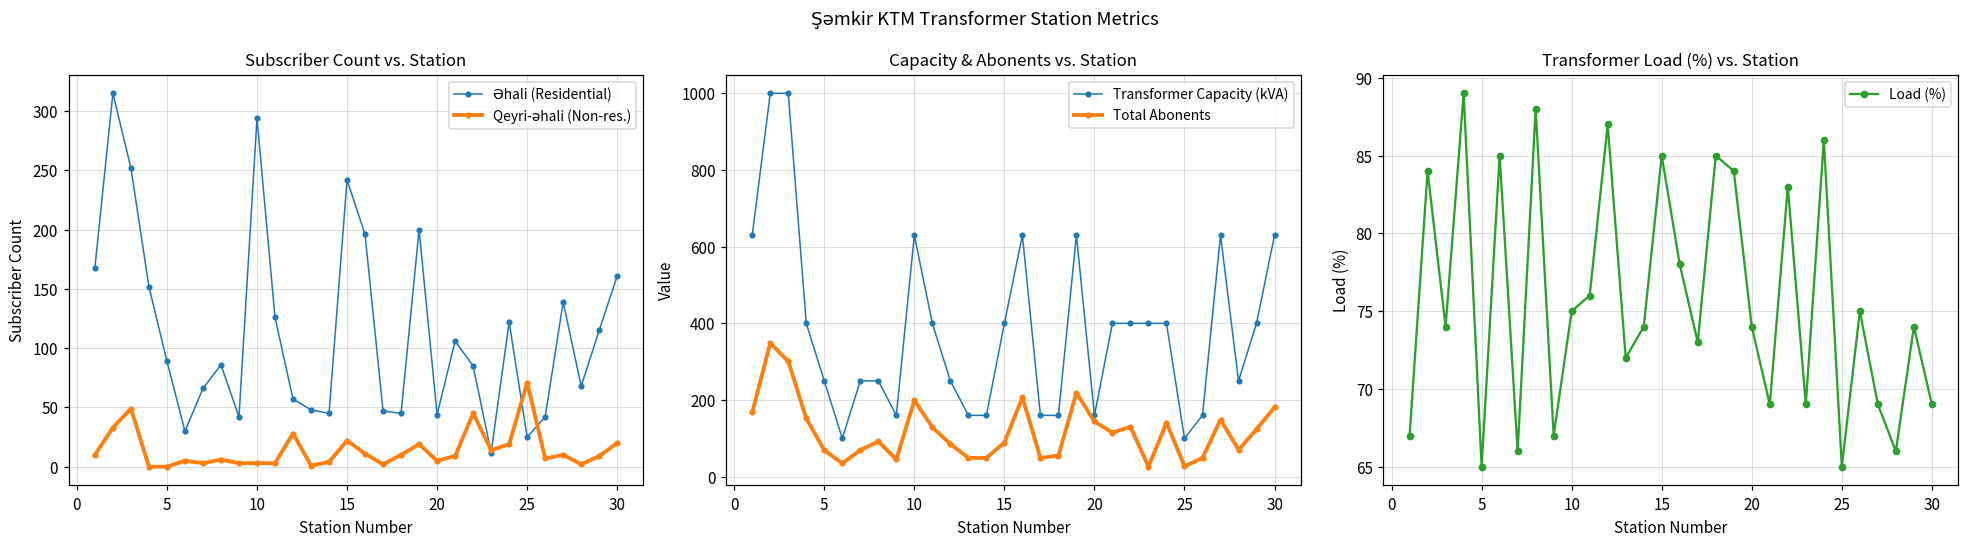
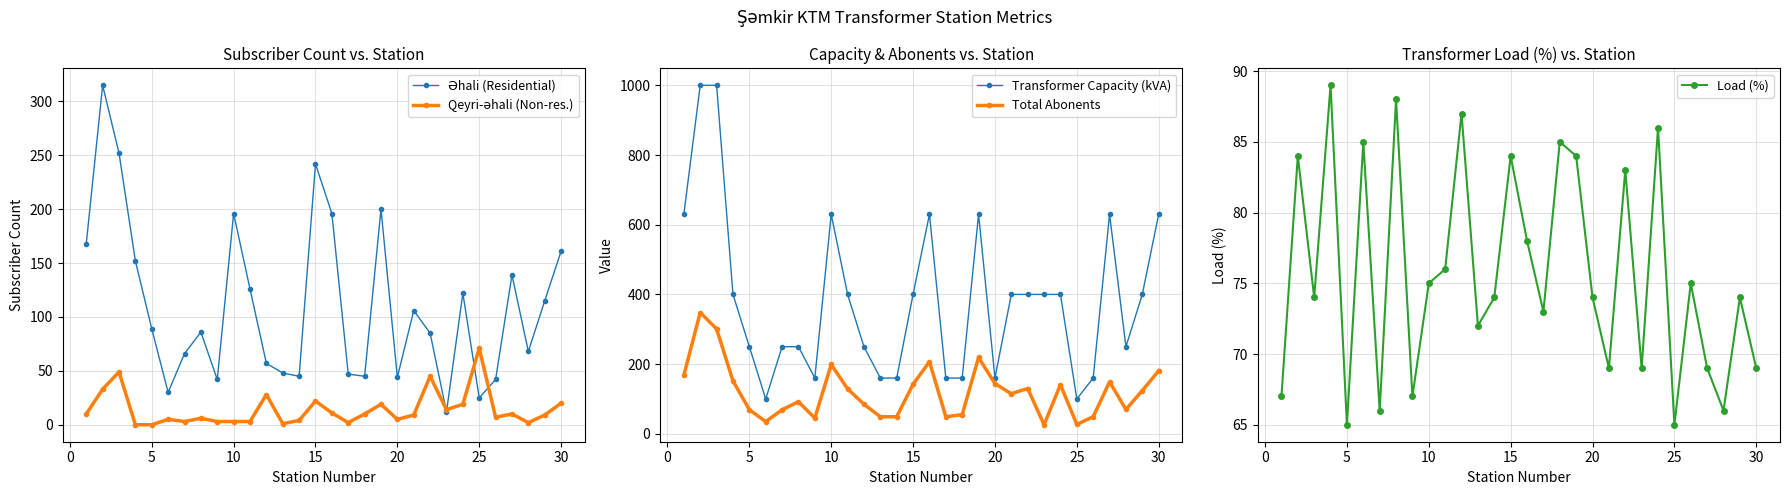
Subscriber Count vs. Station, Əhali (Residential), 10: 294 -> 196
Capacity & Abonents vs. Station, Total Abonents, 15: 90 -> 140
Transformer Load (%) vs. Station, 15: 85 -> 84
